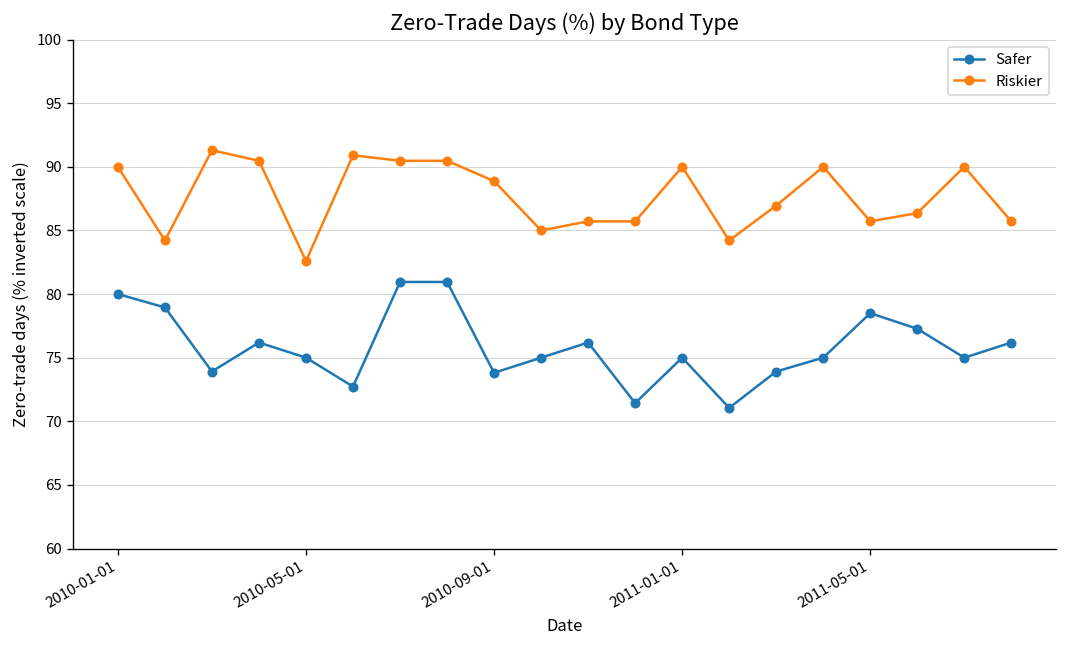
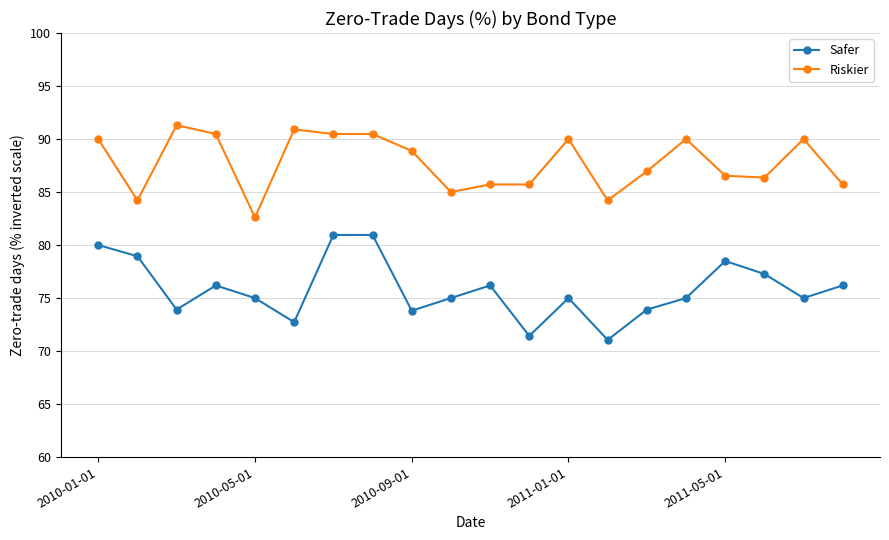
Riskier, 2011-05-01: 85.7 -> 86.5
